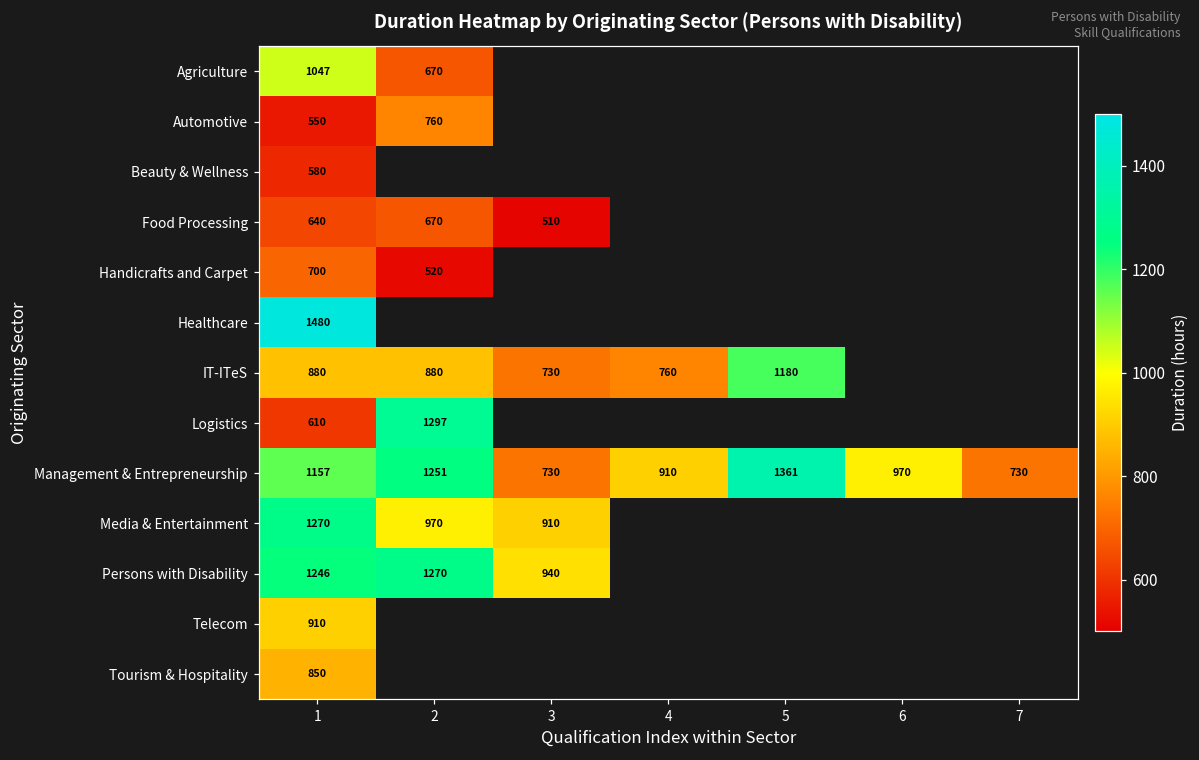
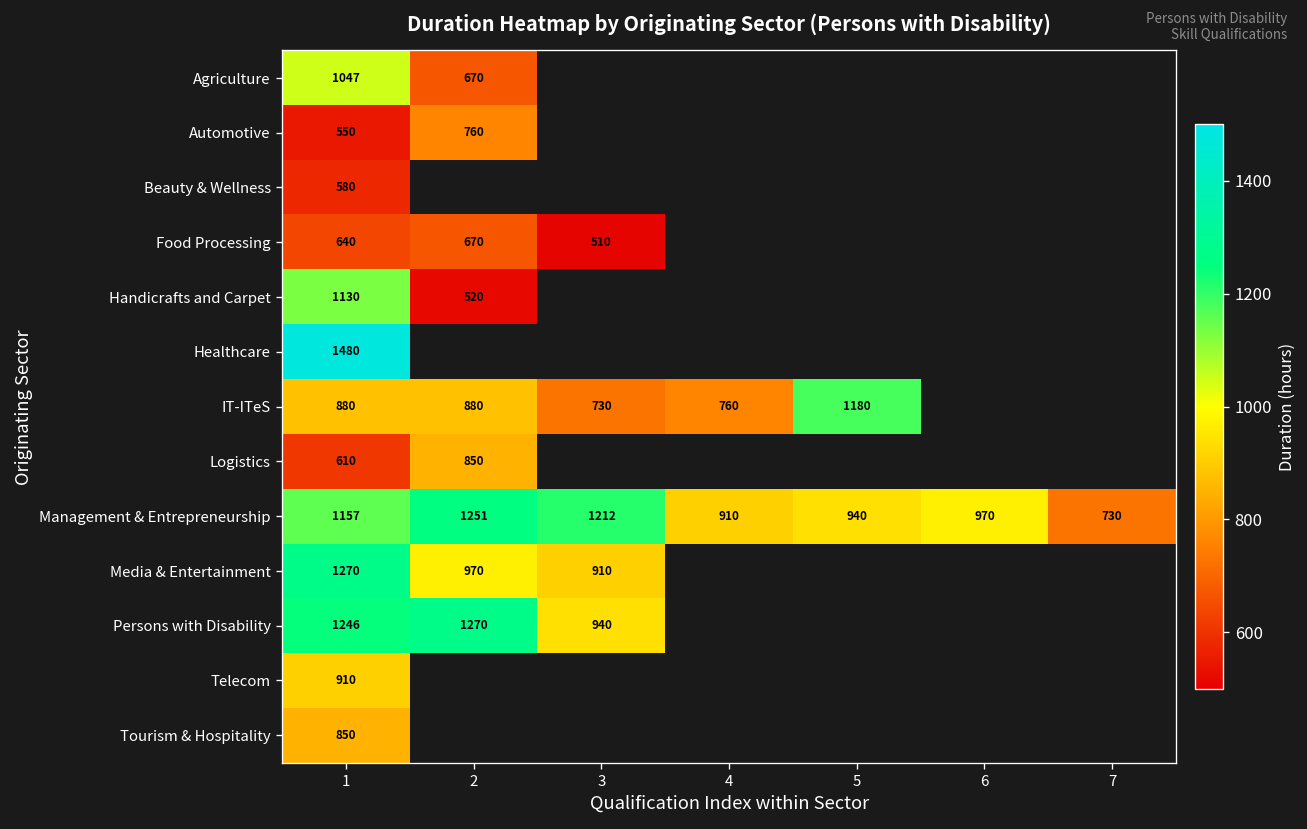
Handicrafts and Carpet, 1: 700 -> 1130
Logistics, 2: 1297 -> 850
Management & Entrepreneurship, 3: 730 -> 1212
Management & Entrepreneurship, 5: 1361 -> 940
